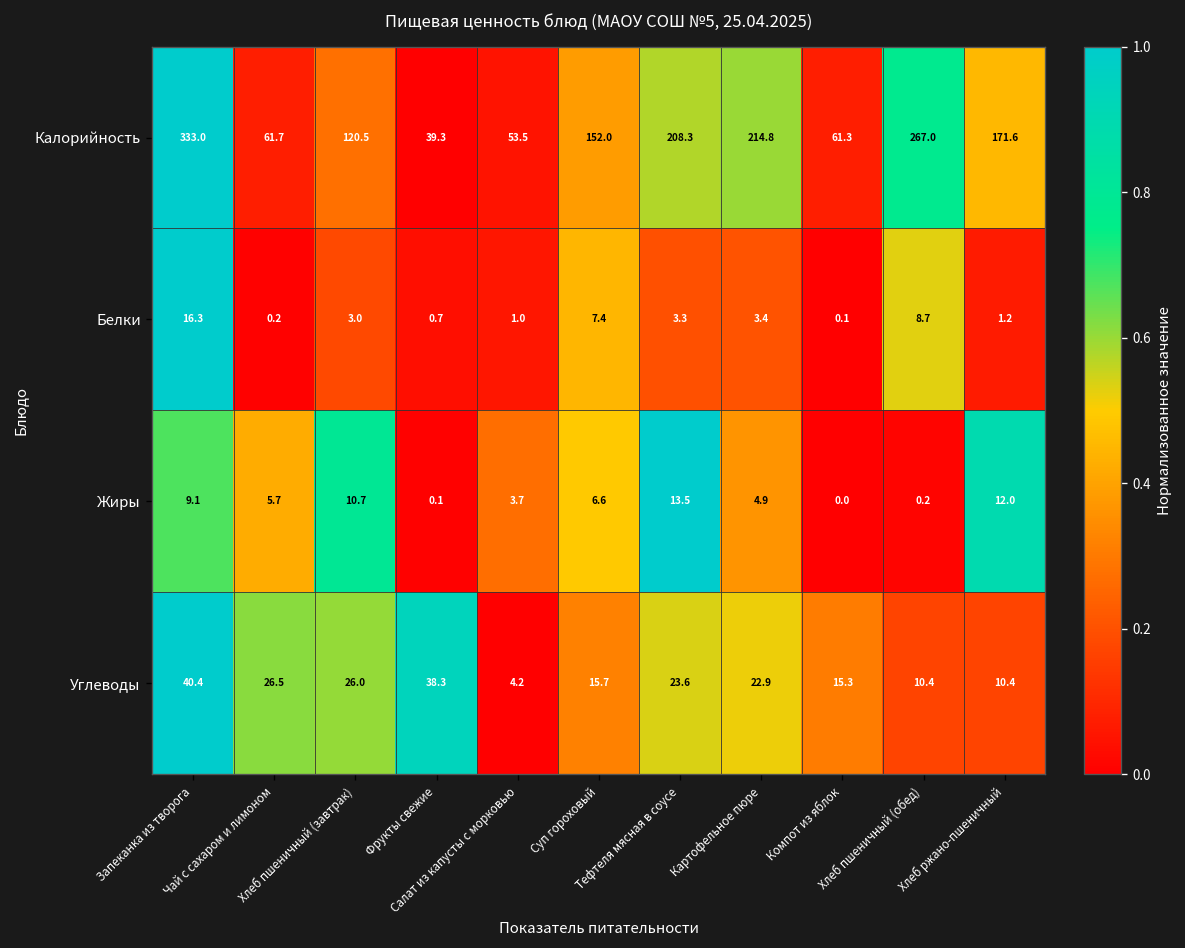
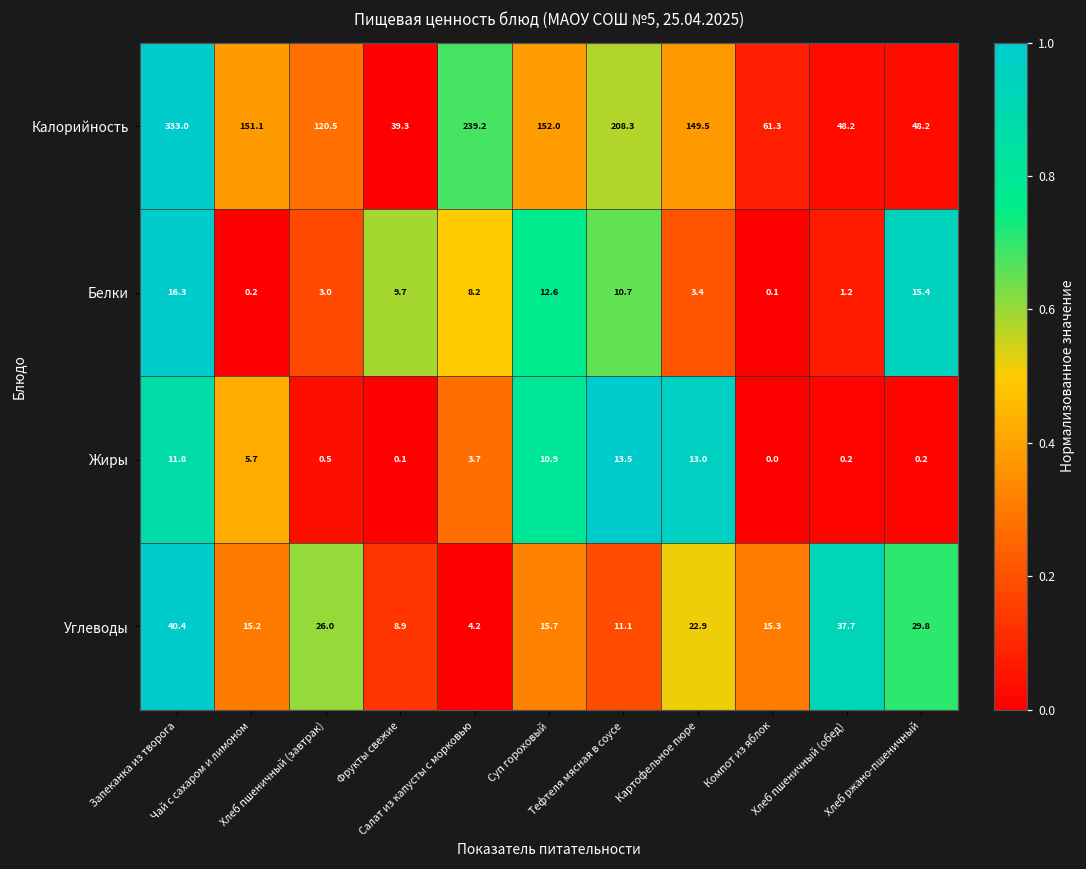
Калорийность, Чай с сахаром и лимоном: 61.7 -> 151.1
Калорийность, Салат из капусты с морковью: 53.5 -> 239.2
Калорийность, Картофельное пюре: 214.8 -> 149.5
Калорийность, Хлеб пшеничный (обед): 267.0 -> 48.2
Калорийность, Хлеб ржано-пшеничный: 171.6 -> 48.2
Белки, Фрукты свежие: 0.7 -> 9.7
Белки, Салат из капусты с морковью: 1.0 -> 8.2
Белки, Суп гороховый: 7.4 -> 12.6
Белки, Тефтеля мясная в соусе: 3.3 -> 10.7
Белки, Хлеб пшеничный (обед): 8.7 -> 1.2
Белки, Хлеб ржано-пшеничный: 1.2 -> 15.4
Жиры, Запеканка из творога: 9.1 -> 11.8
Жиры, Хлеб пшеничный (завтрак): 10.7 -> 0.5
Жиры, Суп гороховый: 6.6 -> 10.9
Жиры, Картофельное пюре: 4.9 -> 13.0
Жиры, Хлеб ржано-пшеничный: 12.0 -> 0.2
Углеводы, Чай с сахаром и лимоном: 26.5 -> 15.2
Углеводы, Фрукты свежие: 38.3 -> 8.9
Углеводы, Тефтеля мясная в соусе: 23.6 -> 11.1
Углеводы, Хлеб пшеничный (обед): 10.4 -> 37.7
Углеводы, Хлеб ржано-пшеничный: 10.4 -> 29.8
